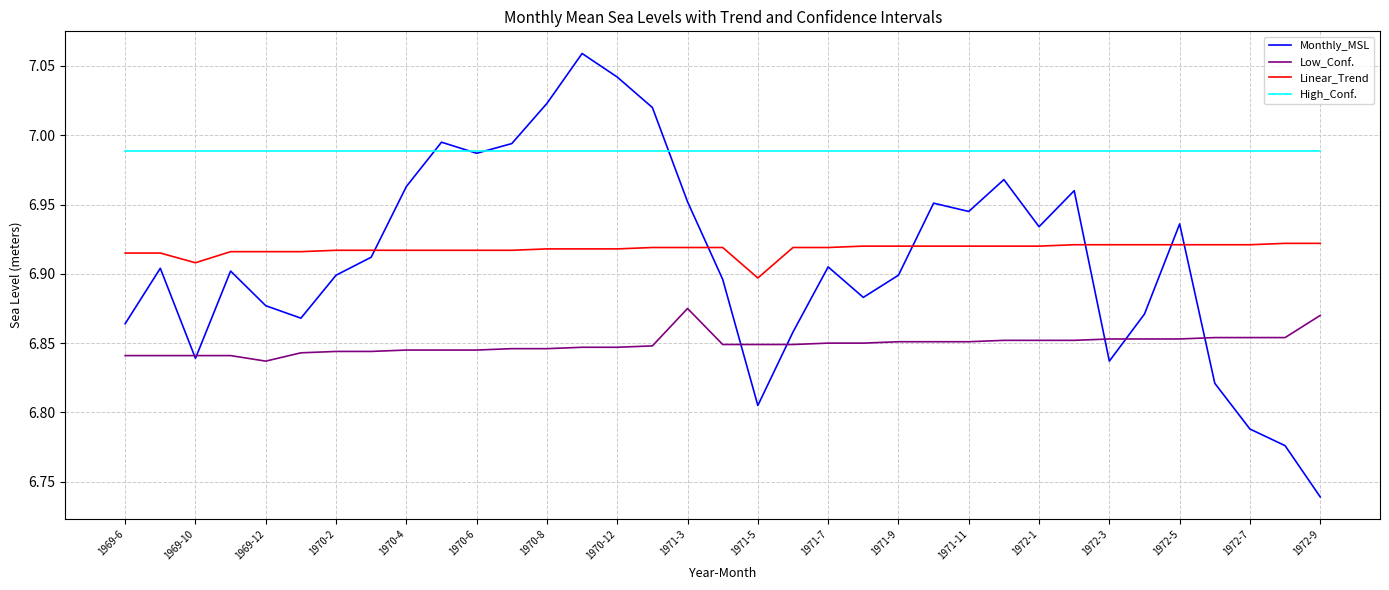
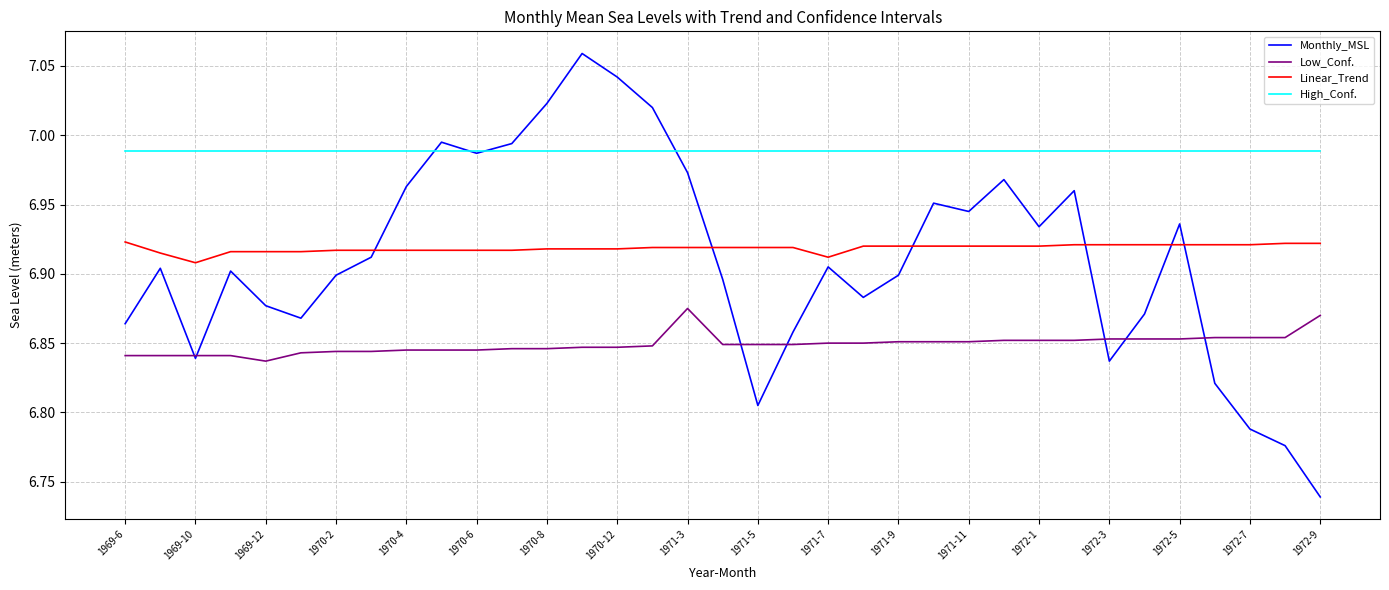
Linear_Trend, 1969-6: 6.915 -> 6.923
Monthly_MSL, 1971-3: 6.952 -> 6.973
Linear_Trend, 1971-5: 6.897 -> 6.919
Linear_Trend, 1971-7: 6.919 -> 6.912
